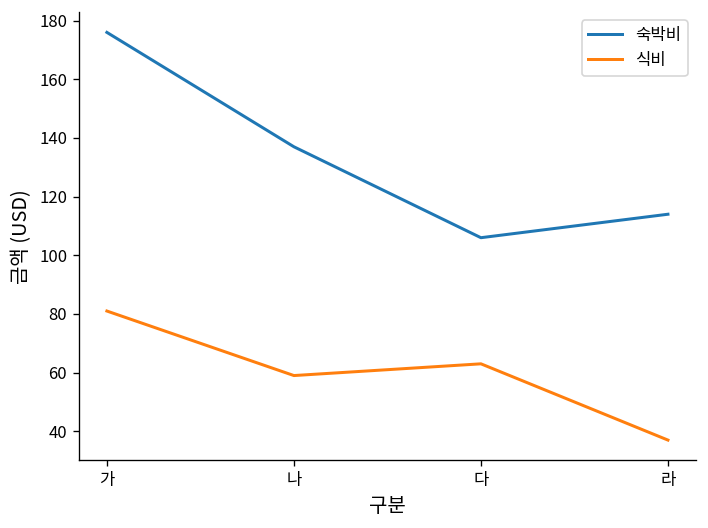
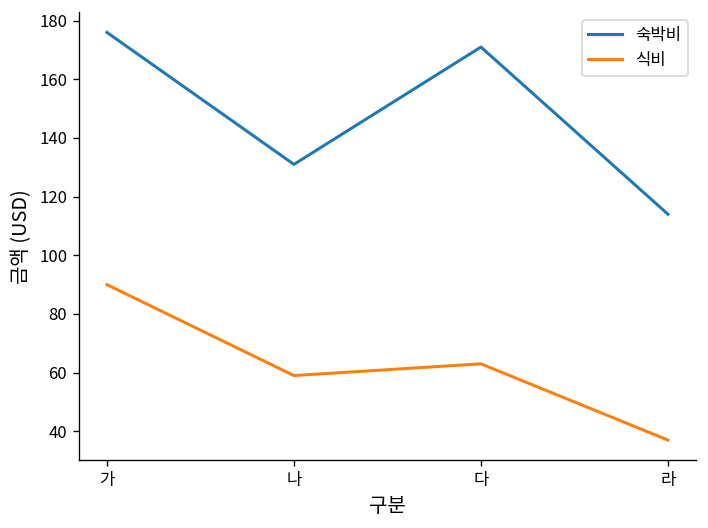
식비, 가: 81 -> 90
숙박비, 나: 137 -> 131
숙박비, 다: 106 -> 171
